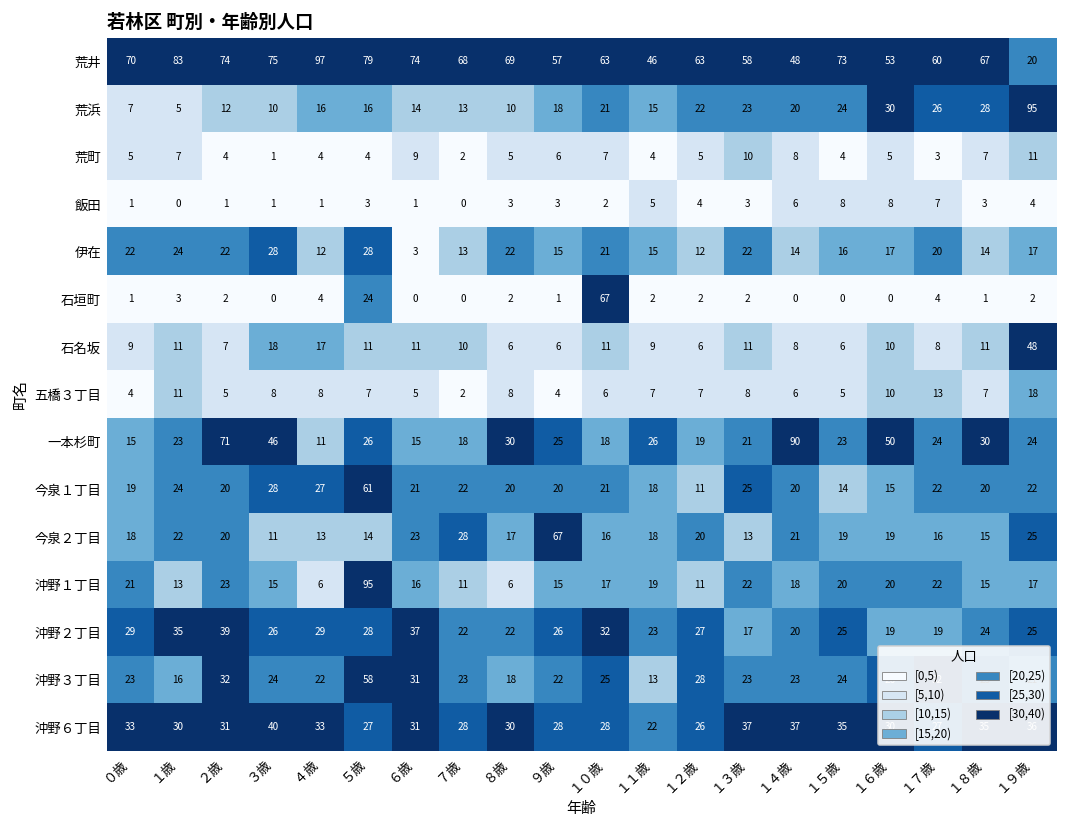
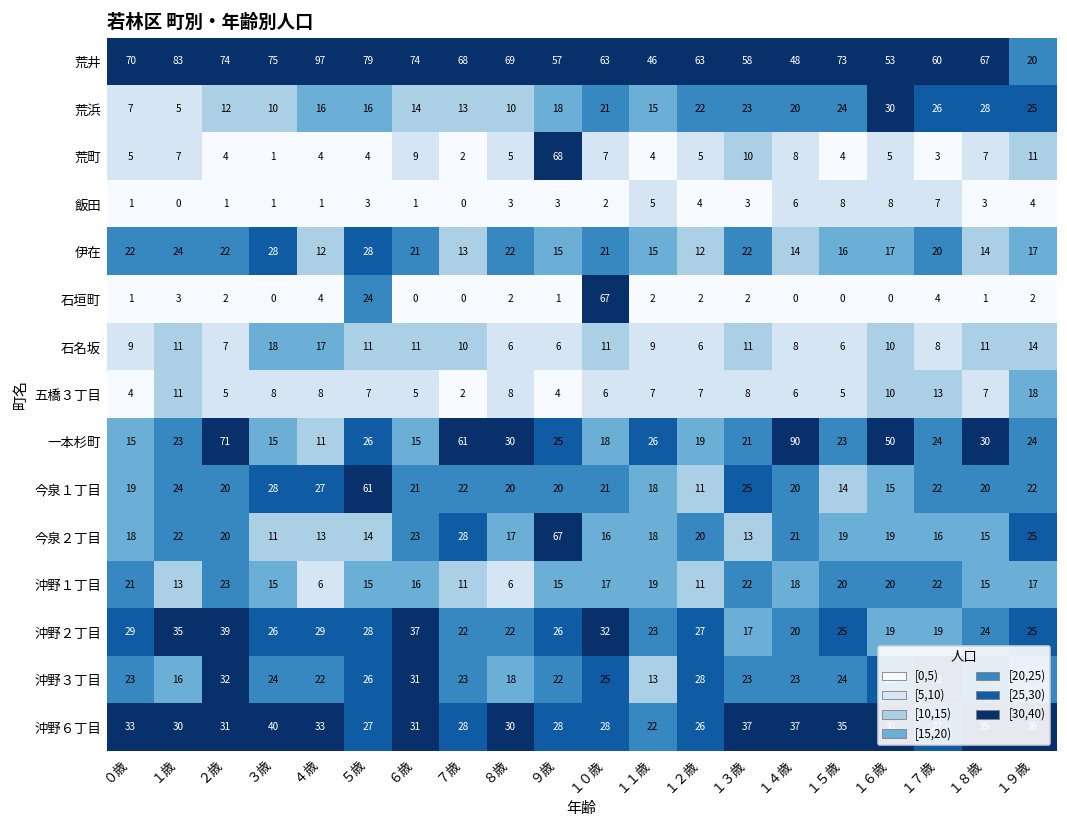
荒浜, １９歳: 95 -> 25
荒町, ９歳: 6 -> 68
伊在, ６歳: 3 -> 21
石名坂, １９歳: 48 -> 14
一本杉町, ３歳: 46 -> 15
一本杉町, ７歳: 18 -> 61
沖野１丁目, ５歳: 95 -> 15
沖野３丁目, ５歳: 58 -> 26
